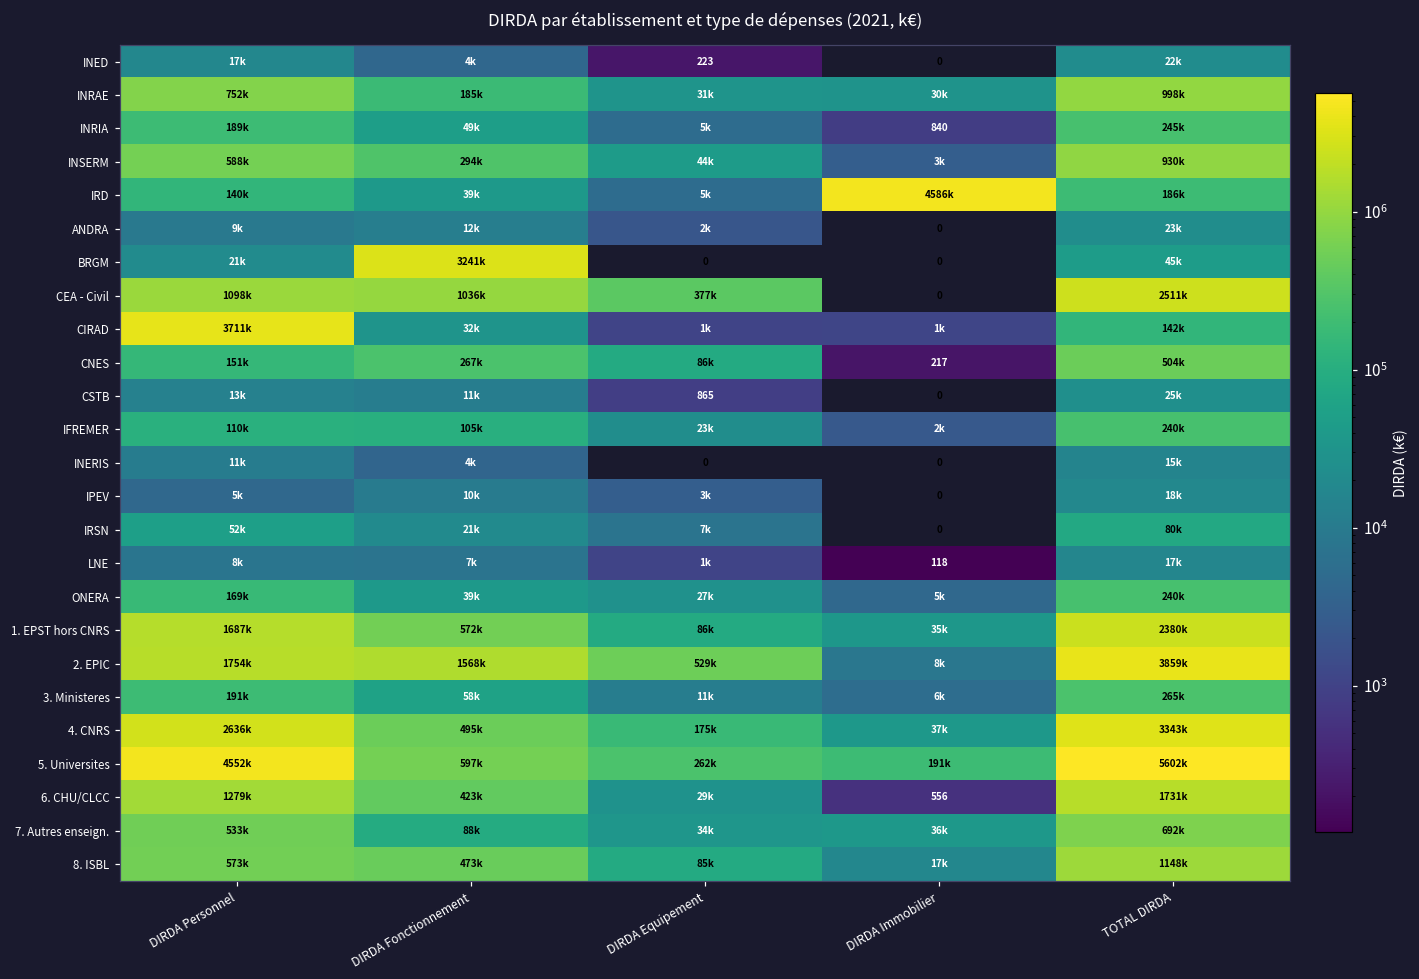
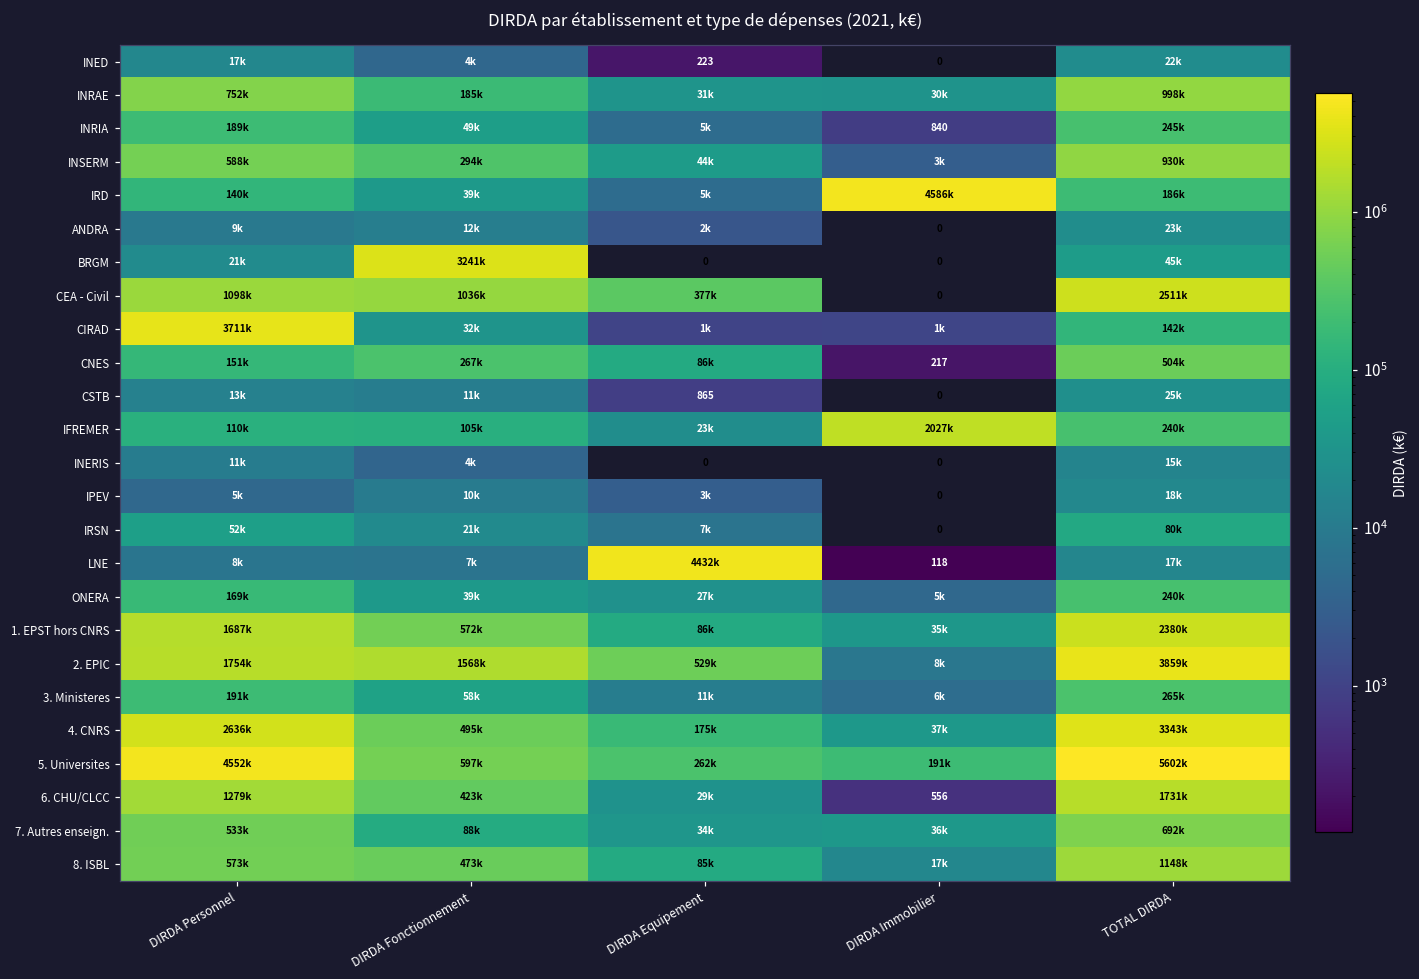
IFREMER, DIRDA Immobilier: 2k -> 2027k
LNE, DIRDA Equipement: 1k -> 4432k
